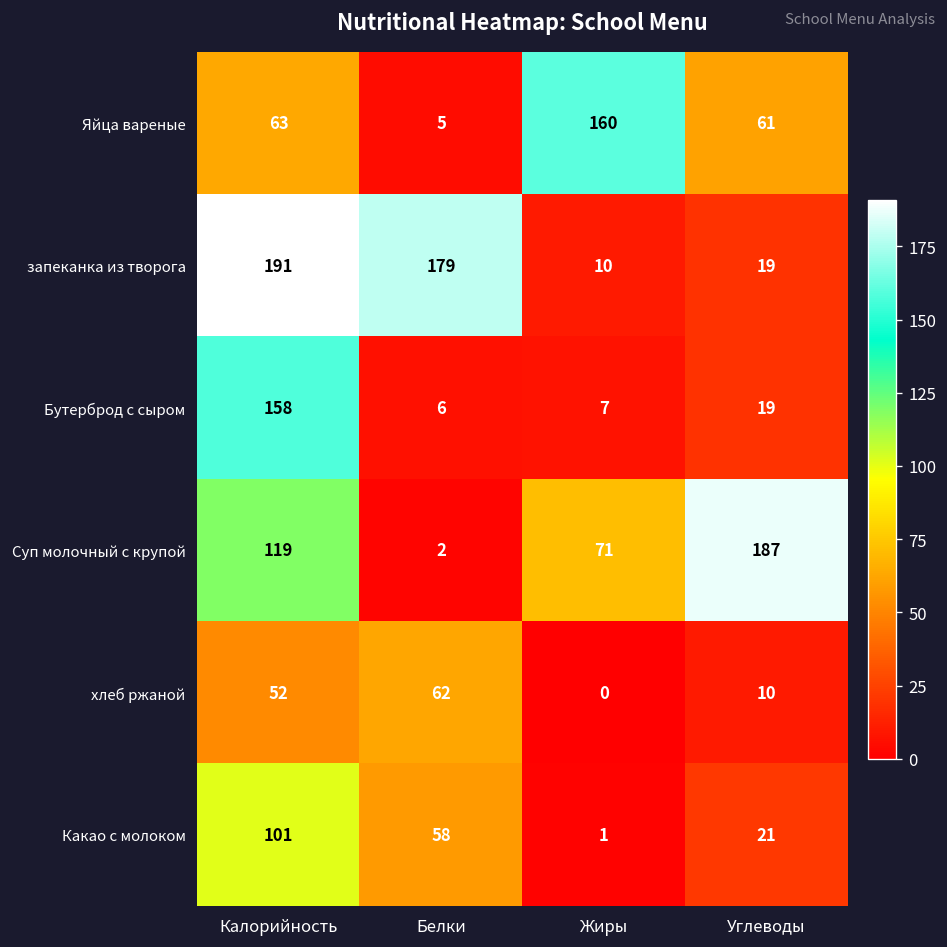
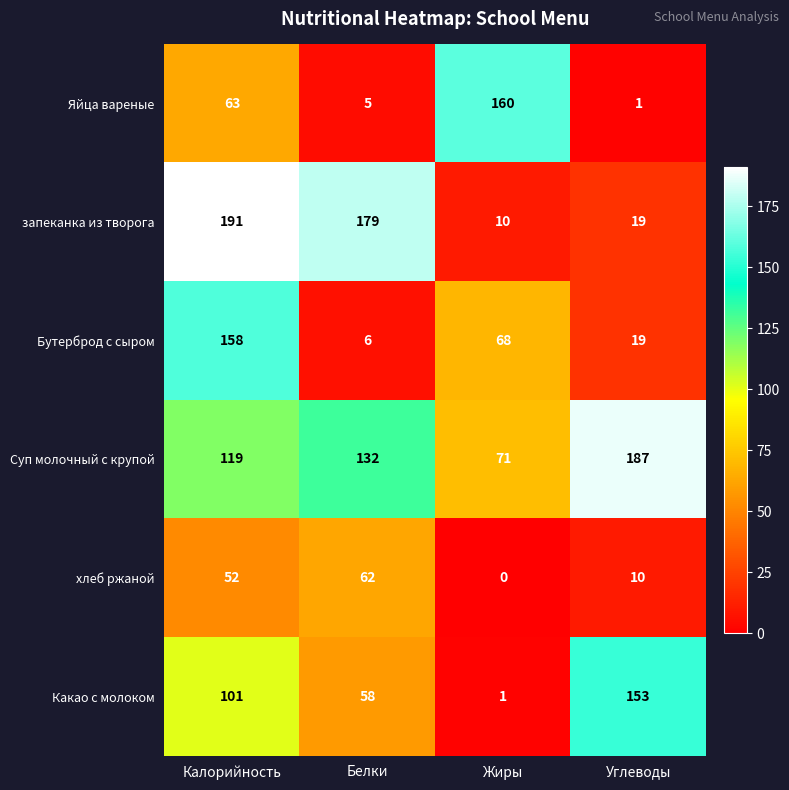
Яйца вареные, Углеводы: 61 -> 1
Бутерброд с сыром, Жиры: 7 -> 68
Суп молочный с крупой, Белки: 2 -> 132
Какао с молоком, Углеводы: 21 -> 153
